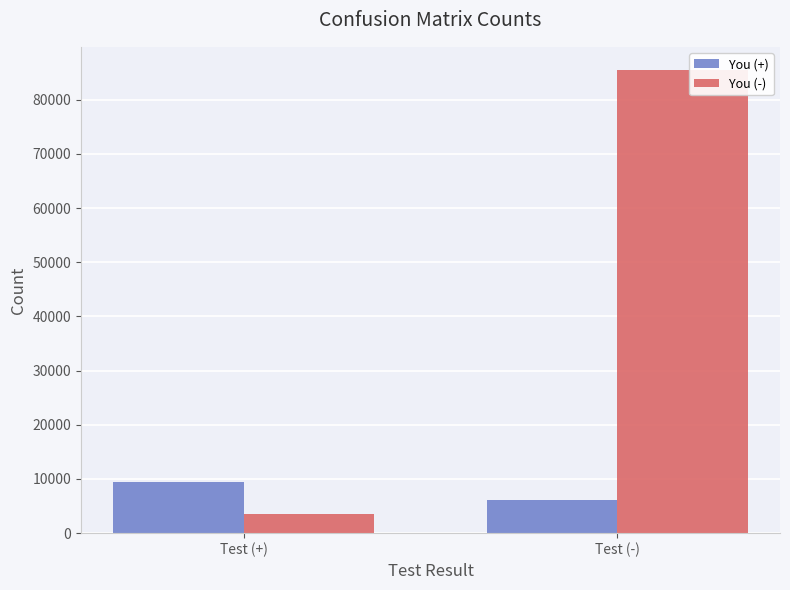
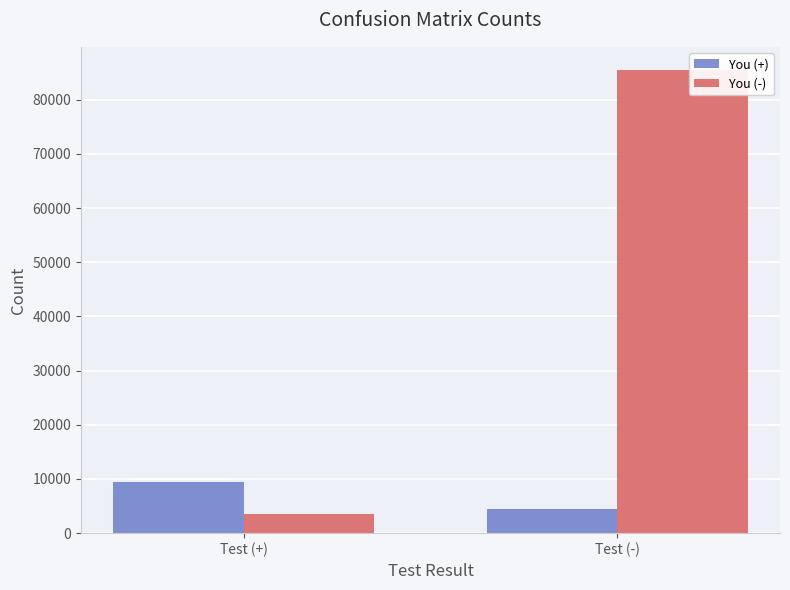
You (+), Test (-): 6000 -> 5000
